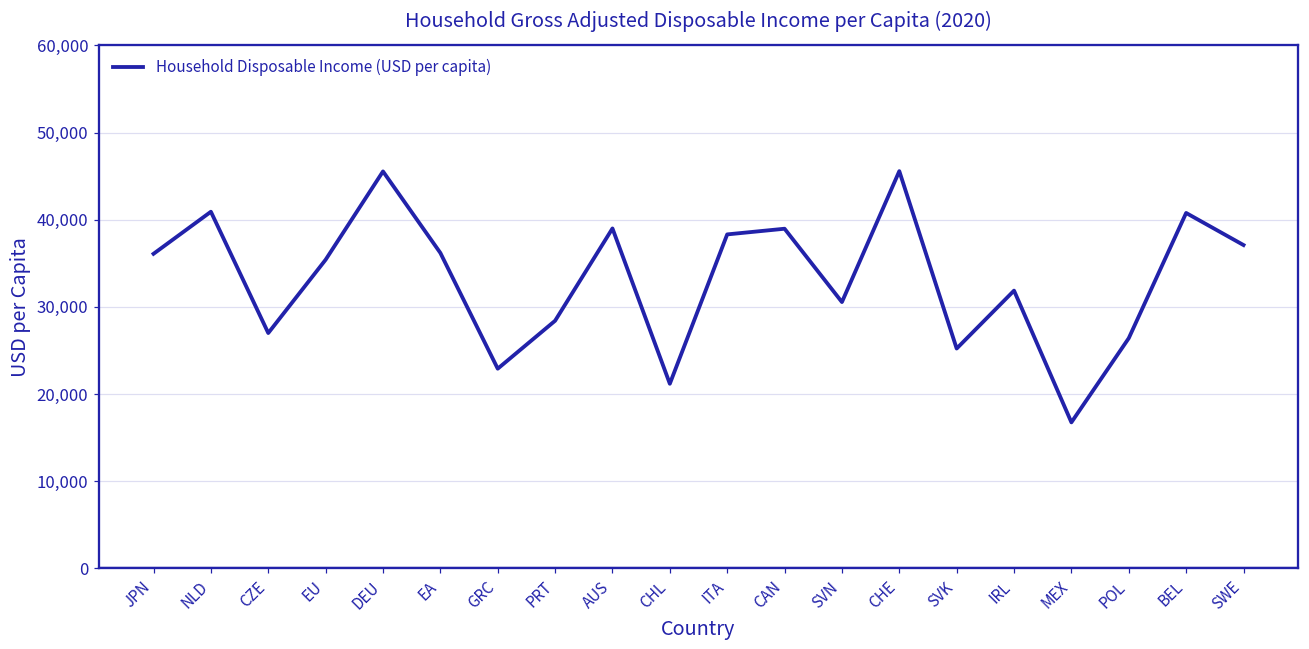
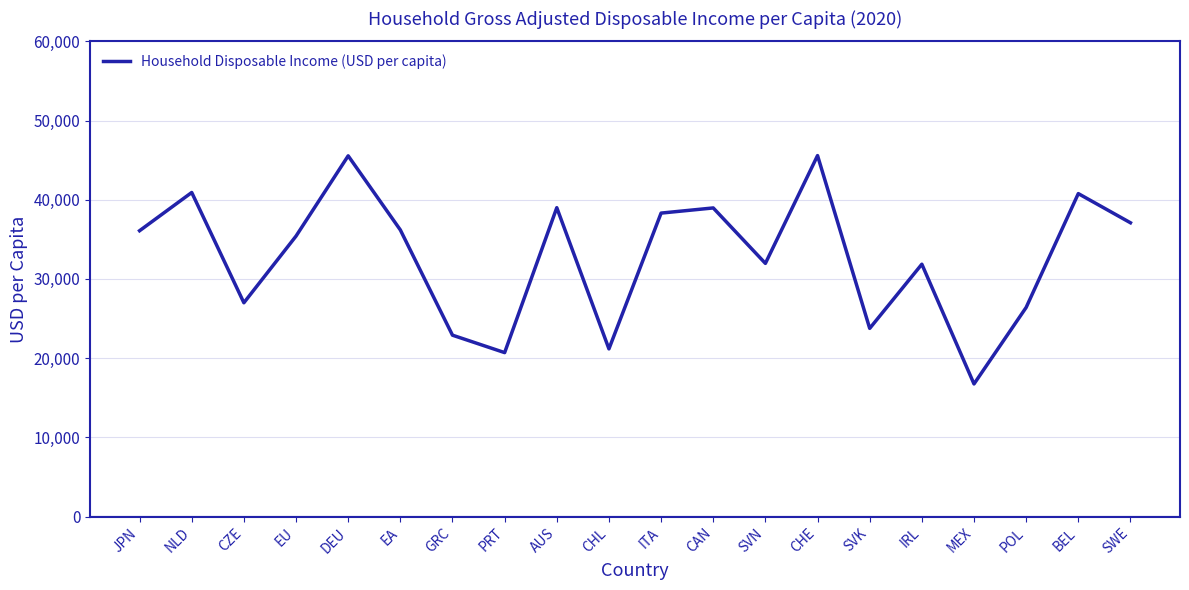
PRT: 28,000 -> 21,000
SVN: 31,000 -> 32,000
SVK: 25,000 -> 24,000
